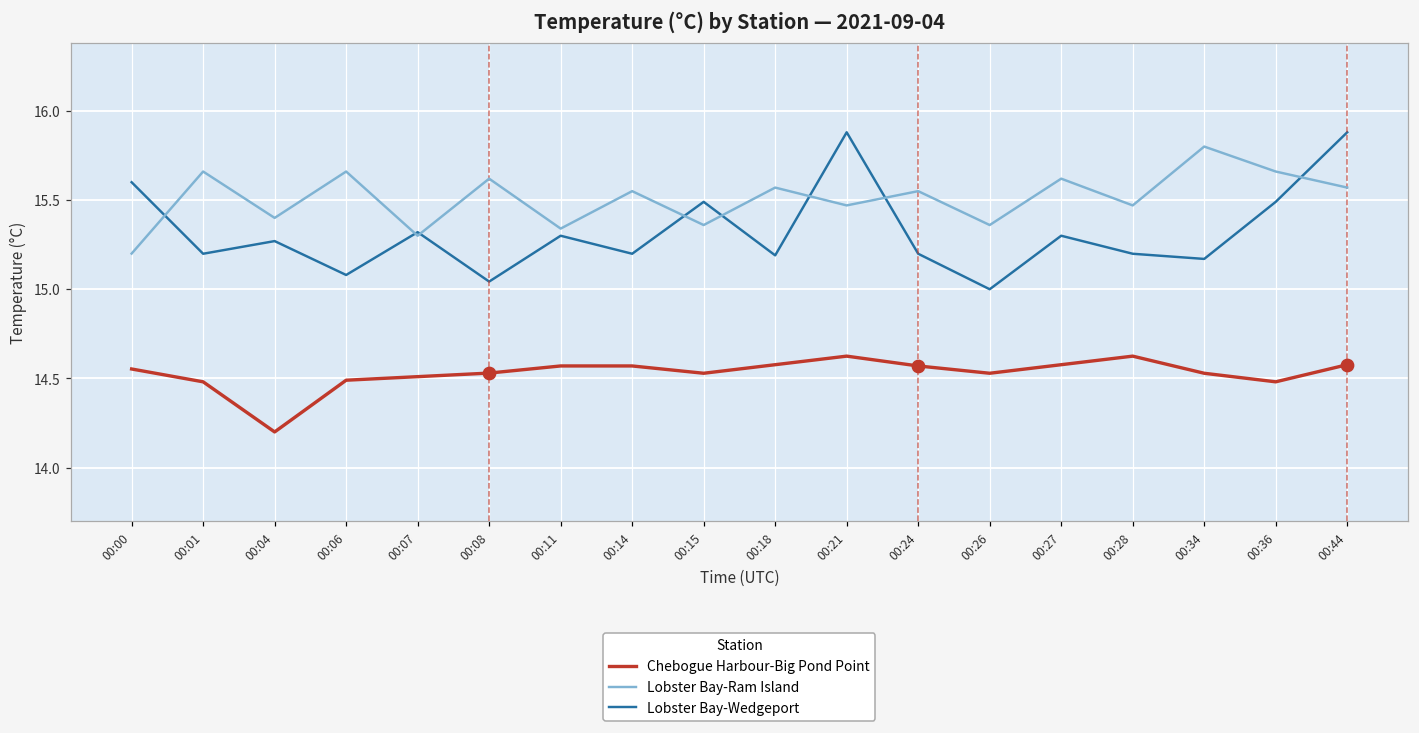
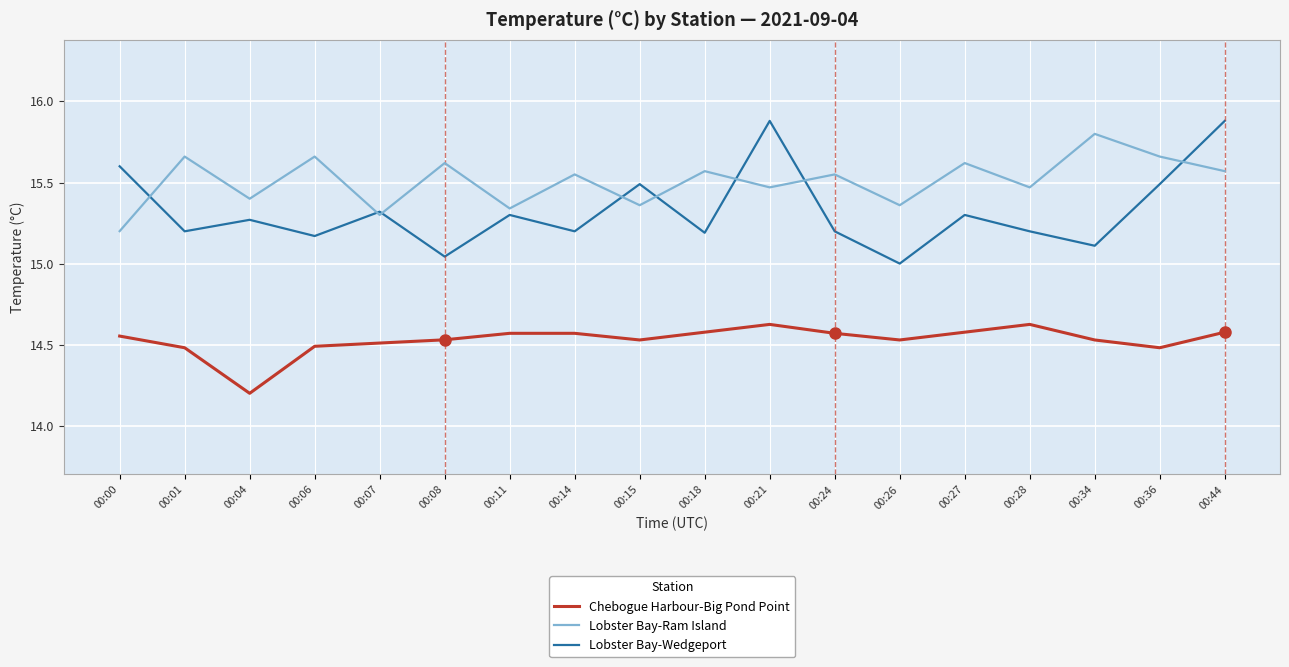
Lobster Bay-Wedgeport, 00:06: 15.08 -> 15.17
Lobster Bay-Wedgeport, 00:34: 15.17 -> 15.11
